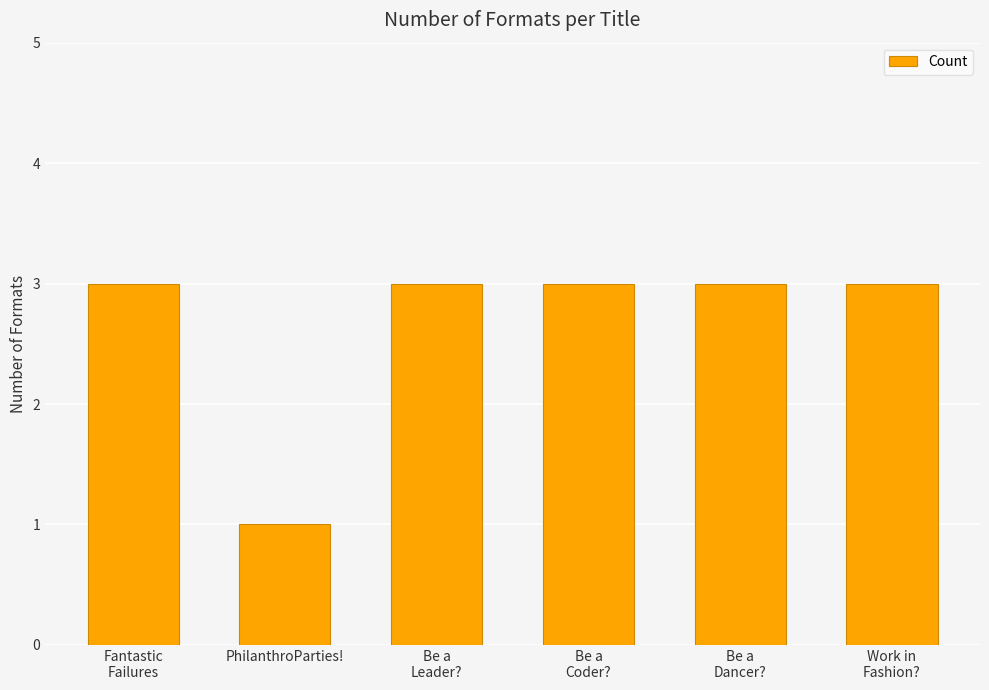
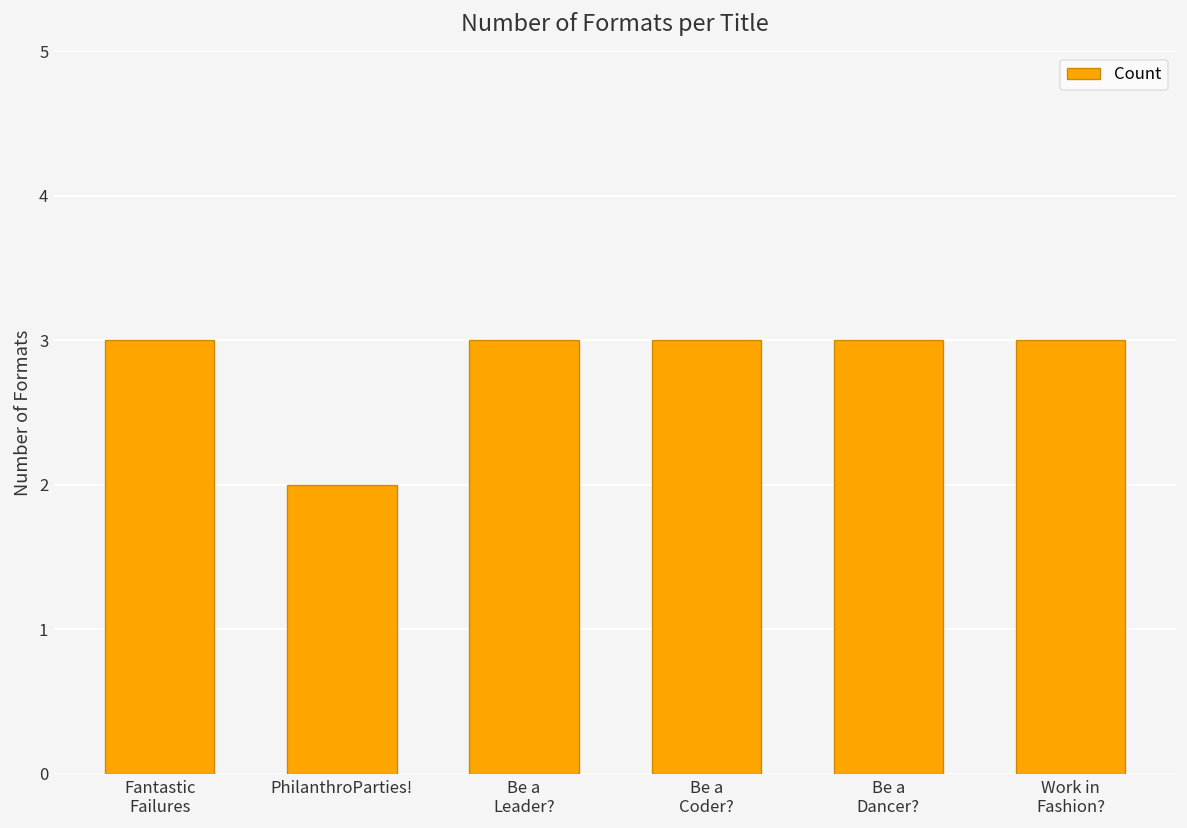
PhilanthroParties!: 1 -> 2
